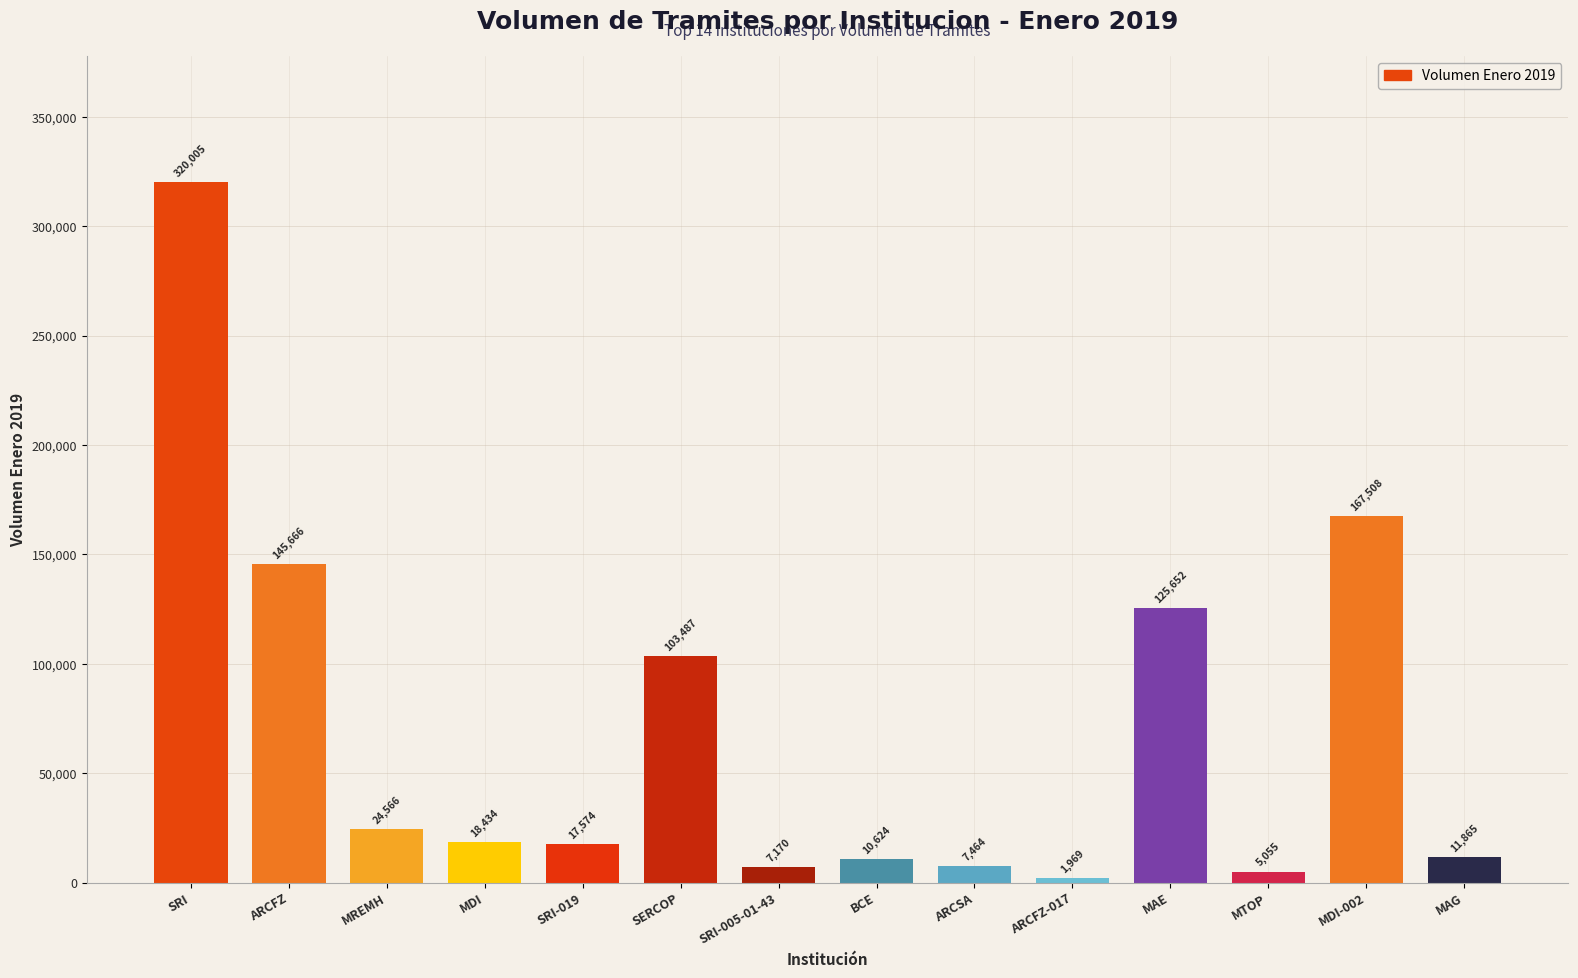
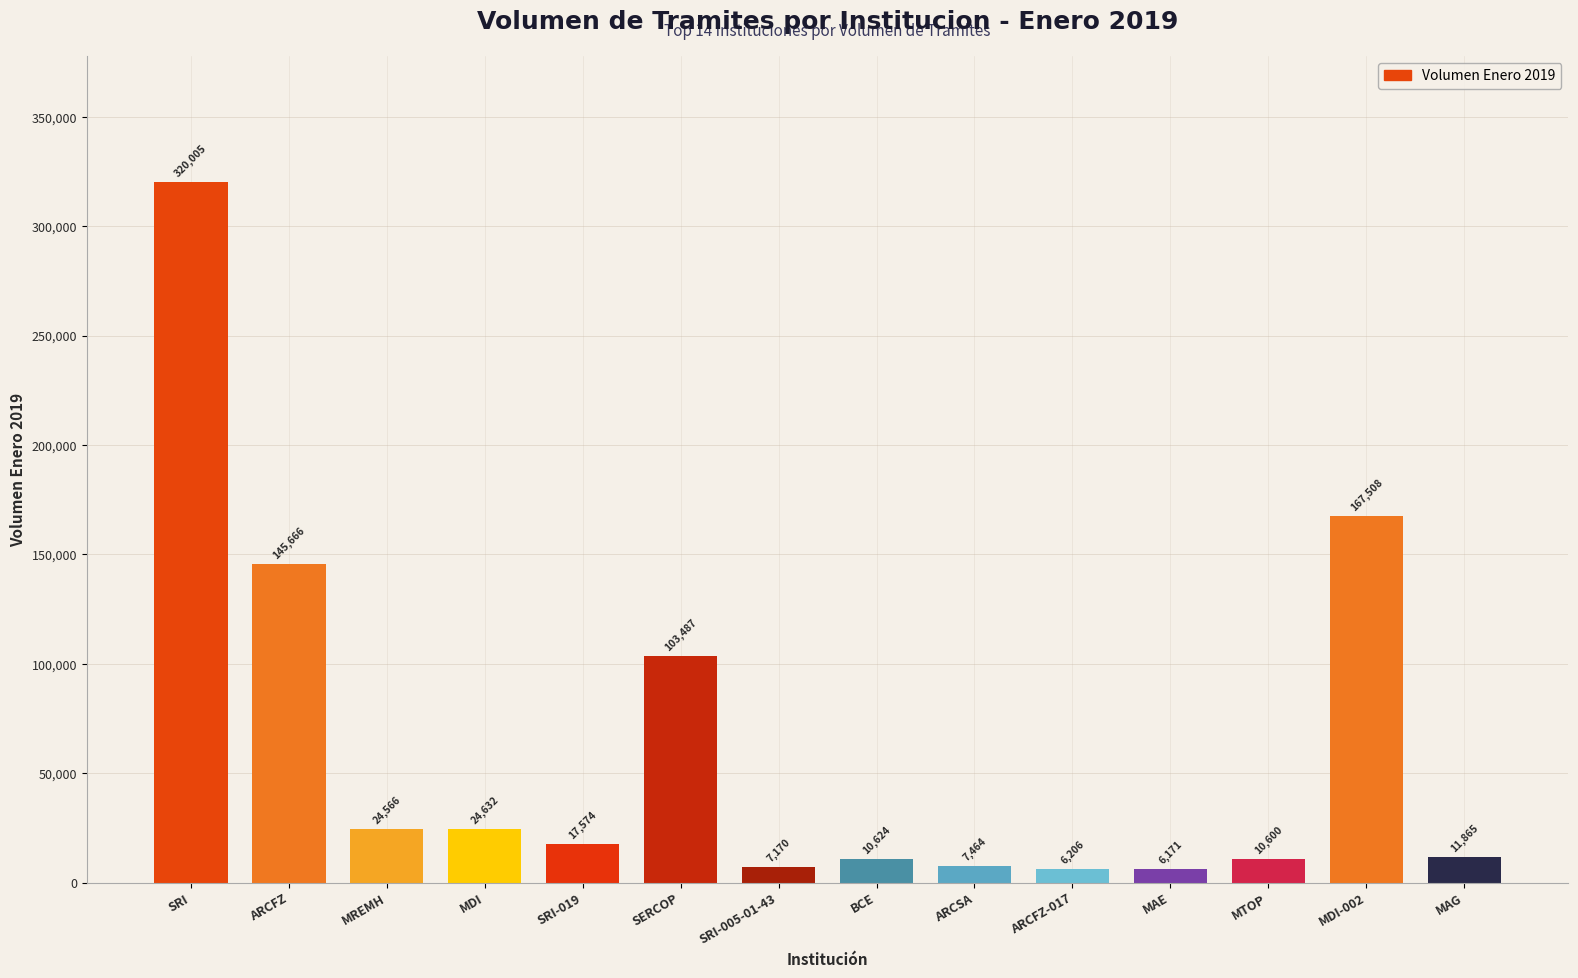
MDI: 18,434 -> 24,632
ARCFZ-017: 1,969 -> 6,206
MAE: 125,652 -> 6,171
MTOP: 5,055 -> 10,600
